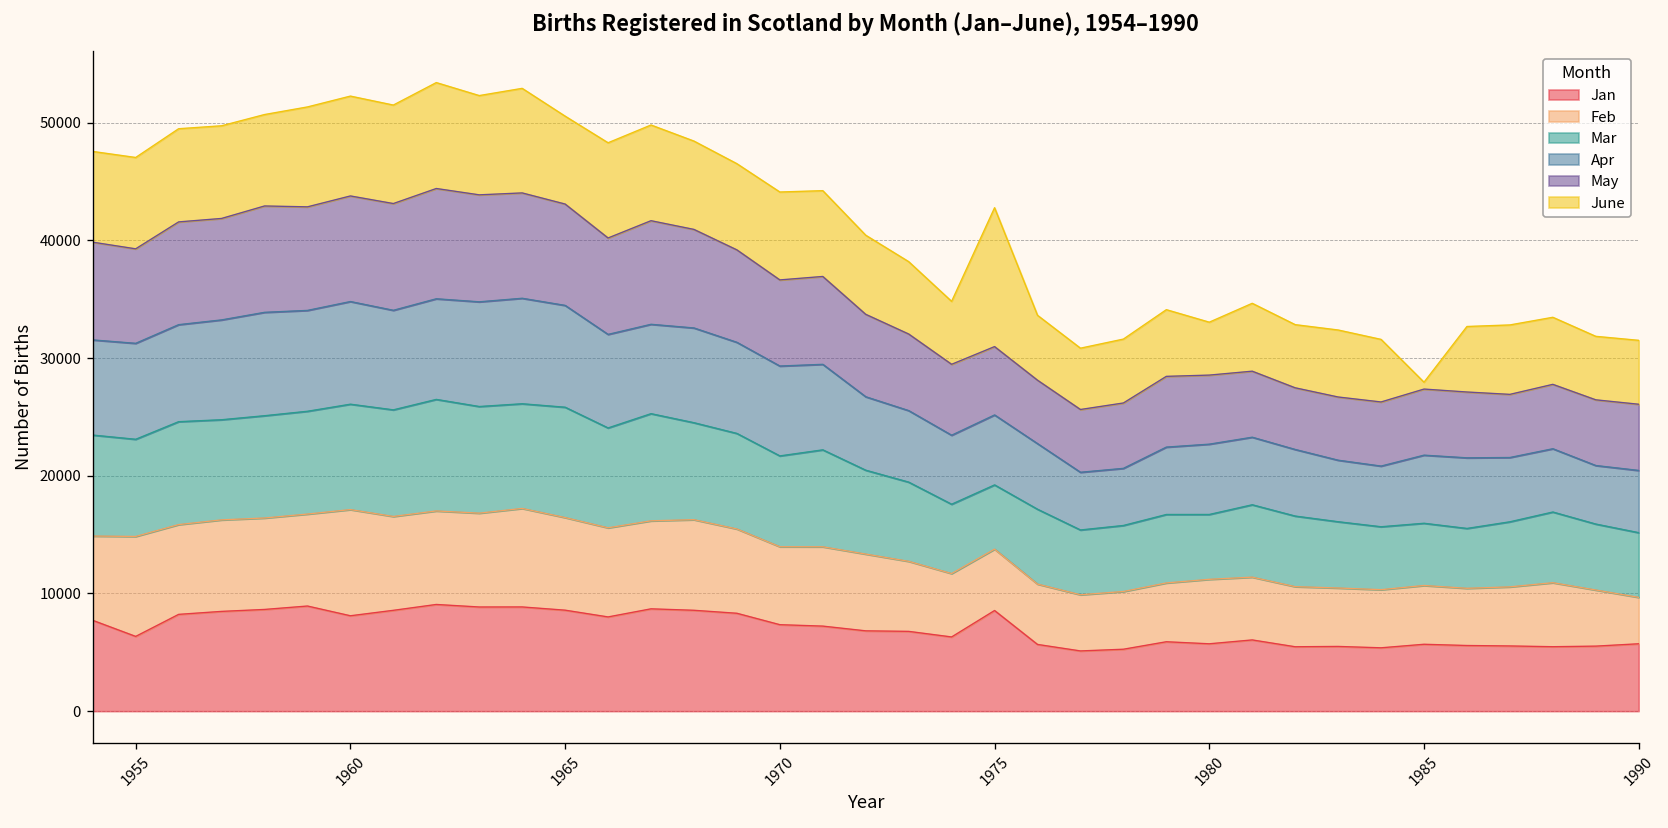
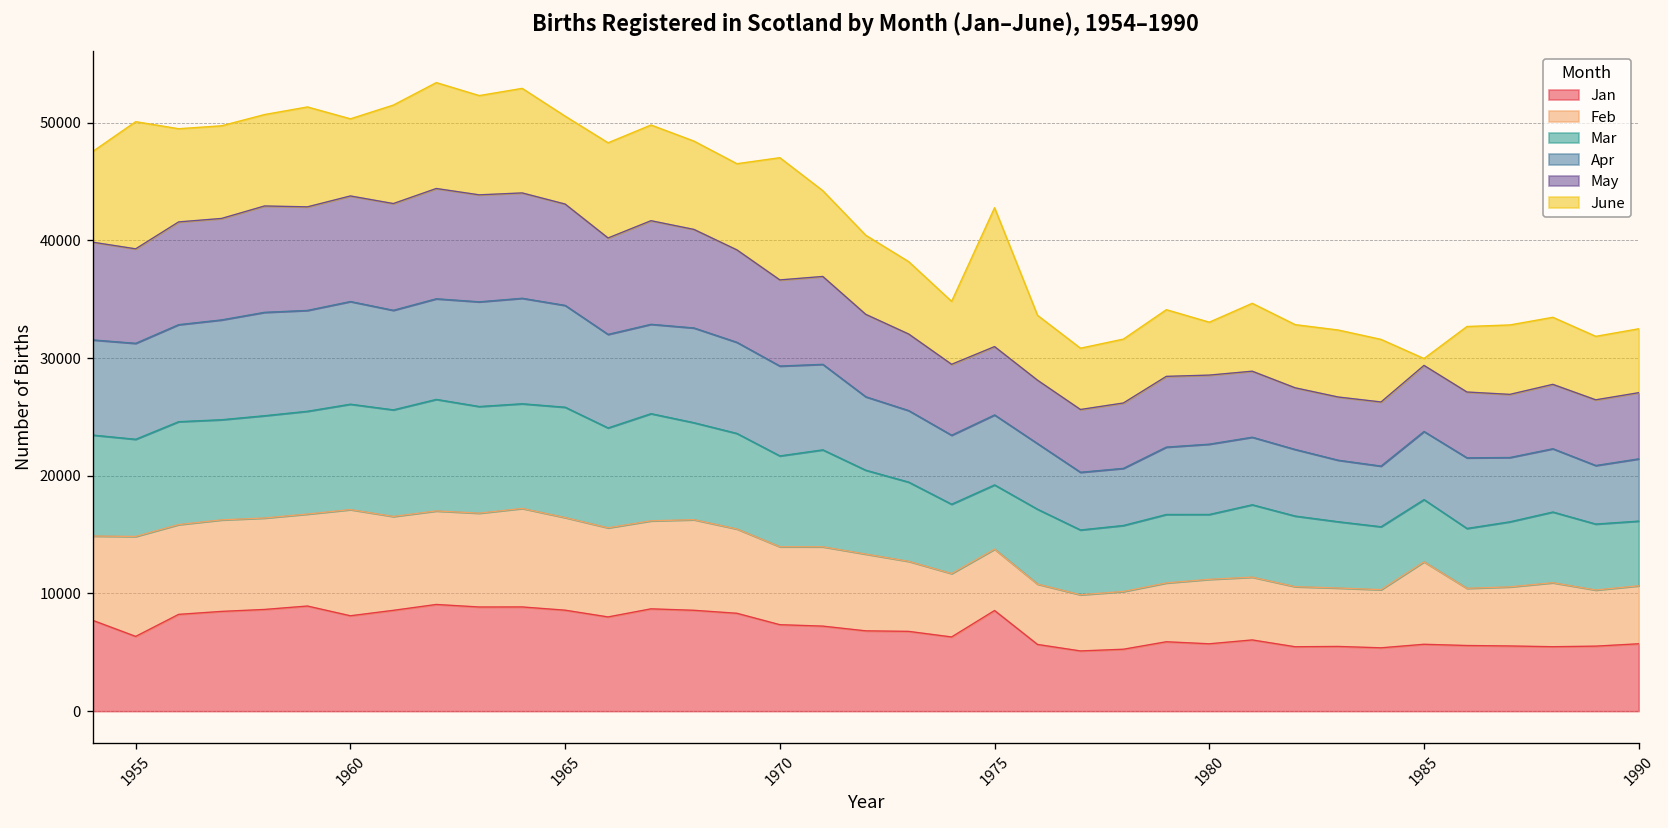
June, 1955: 8000 -> 11000
June, 1960: 8000 -> 7000
June, 1970: 7000 -> 10000
Feb, 1985: 5000 -> 7000
Feb, 1990: 4000 -> 5000
